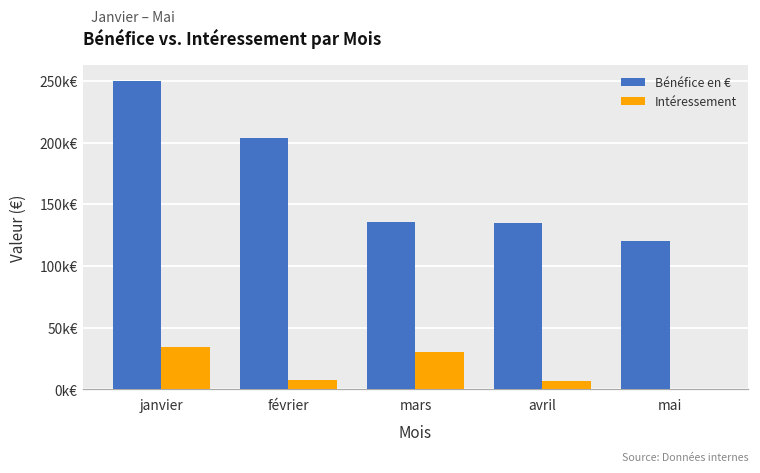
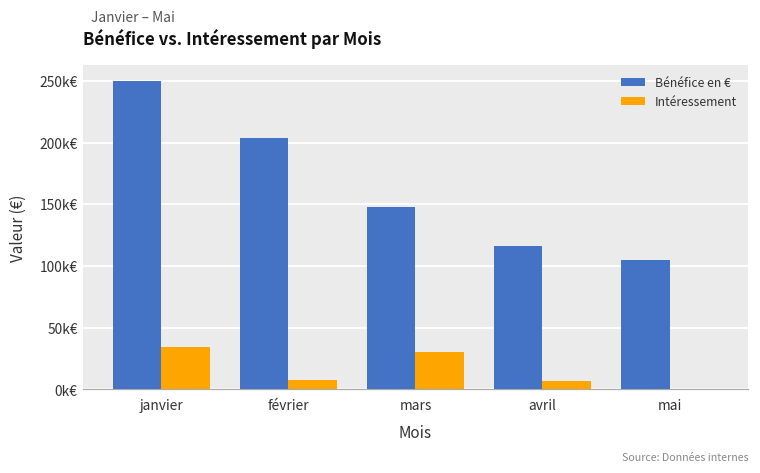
Bénéfice en €, mars: 136k€ -> 148k€
Bénéfice en €, avril: 135k€ -> 116k€
Bénéfice en €, mai: 121k€ -> 105k€
